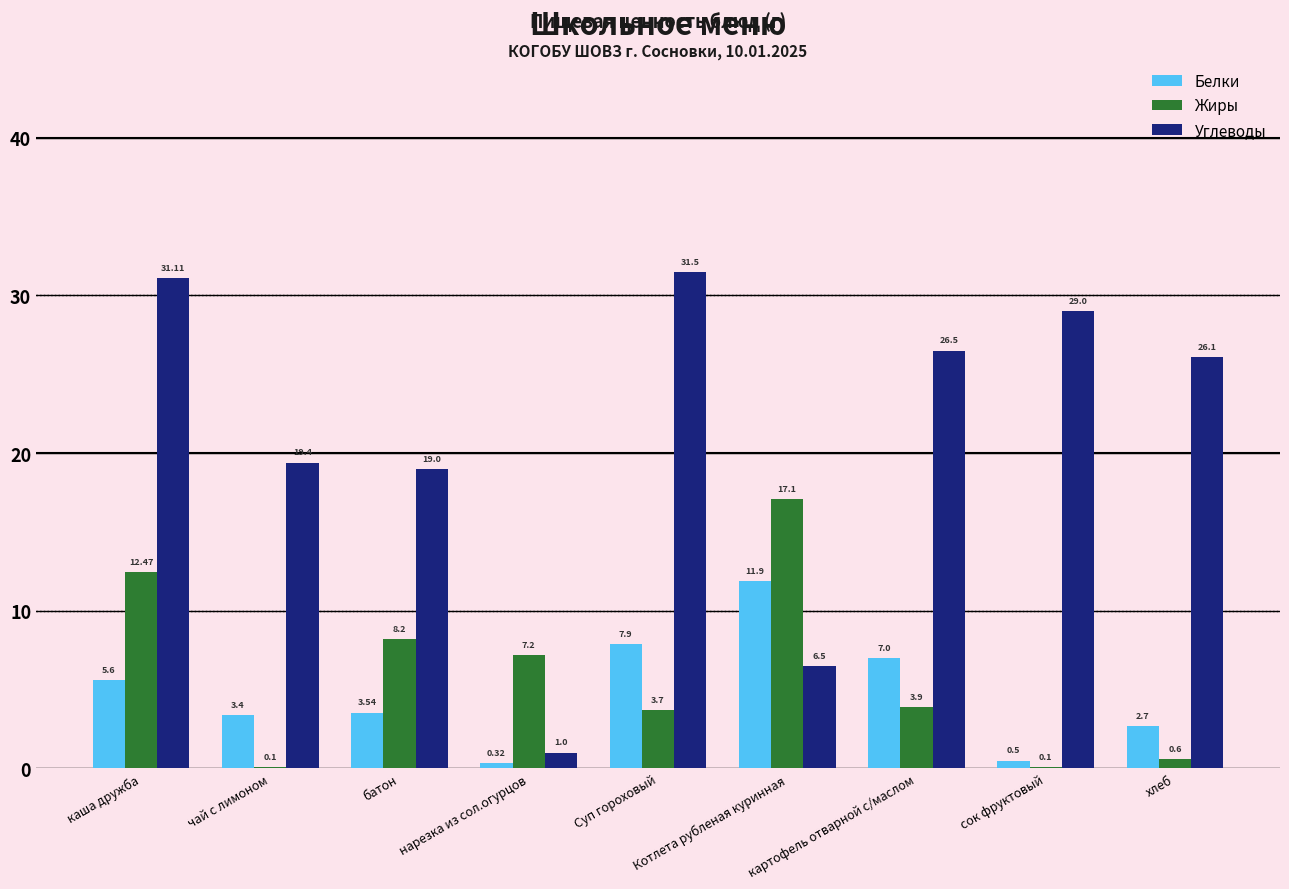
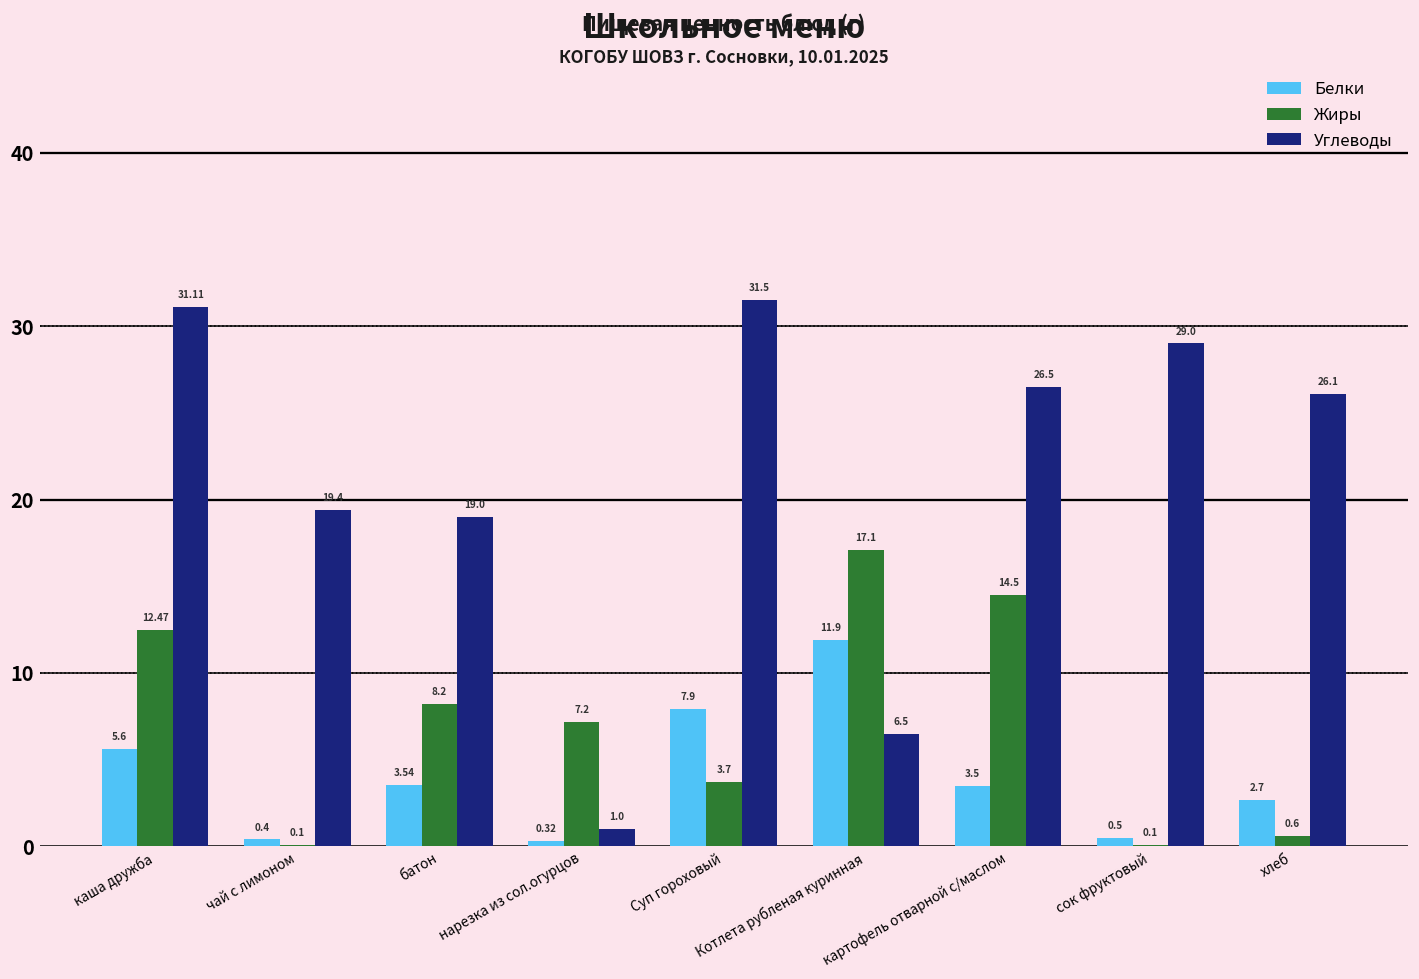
Белки, чай с лимоном: 3.4 -> 0.4
Белки, картофель отварной с/маслом: 7.0 -> 3.5
Жиры, картофель отварной с/маслом: 3.9 -> 14.5
